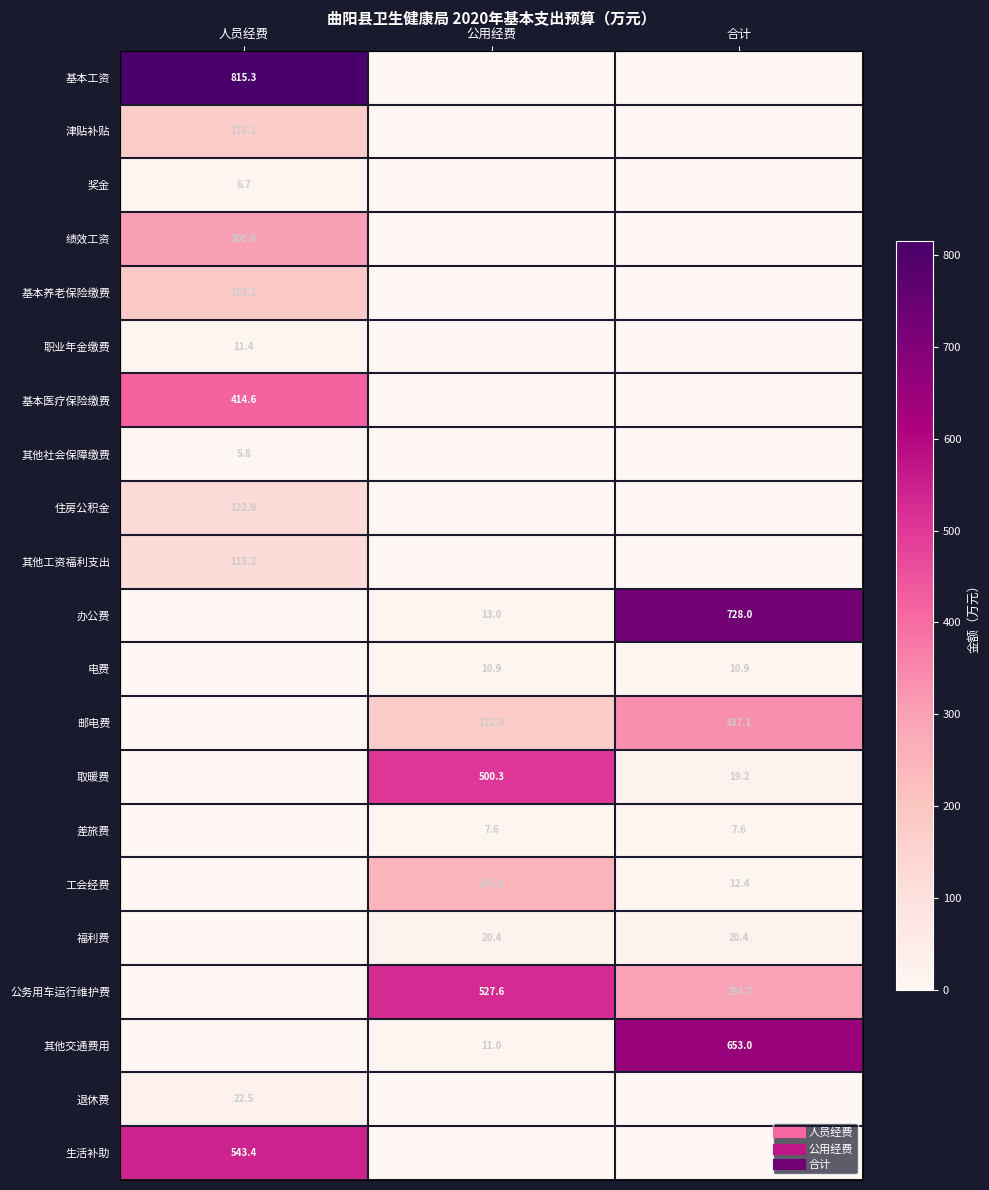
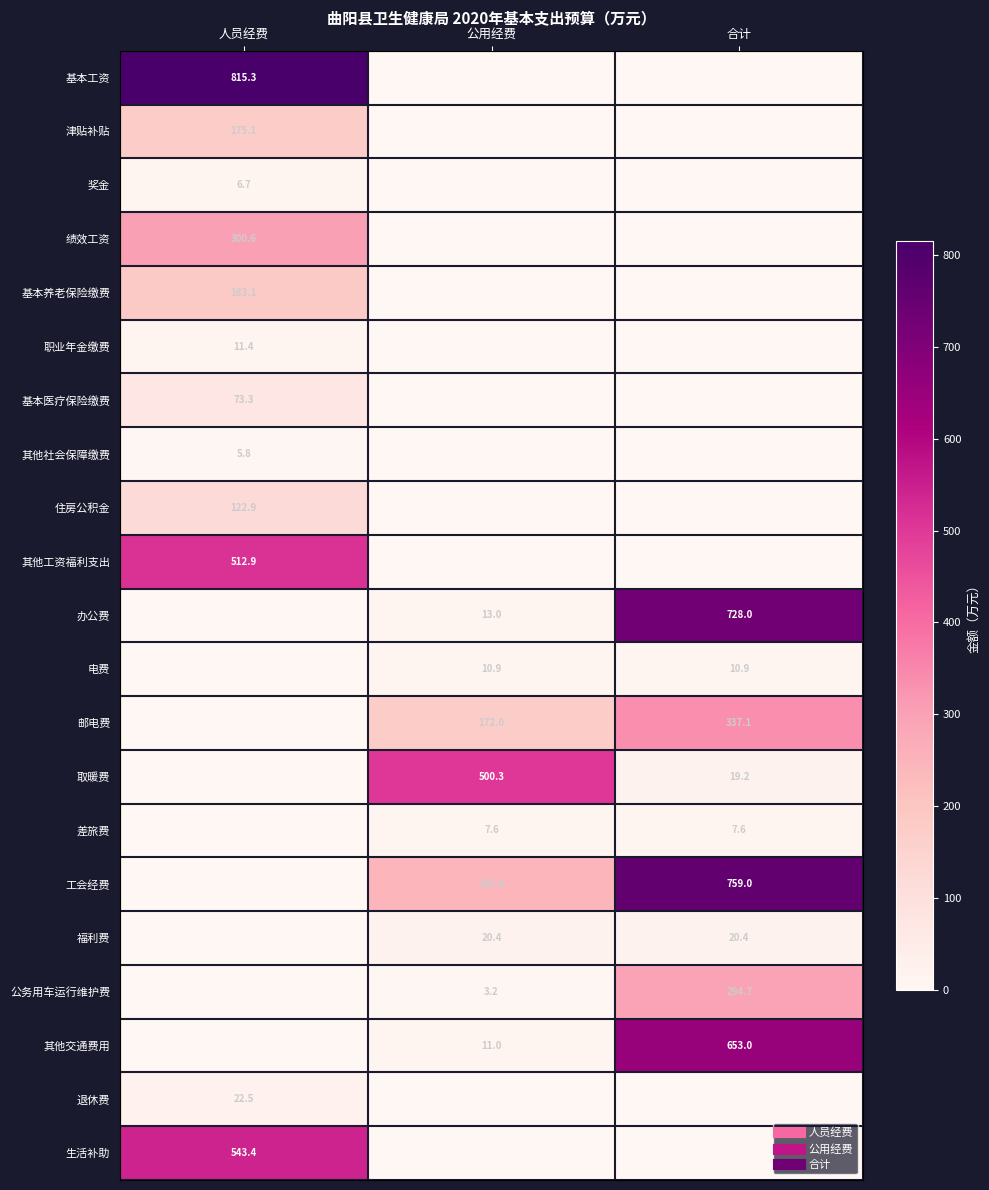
基本医疗保险缴费, 人员经费: 414.6 -> 73.3
其他工资福利支出, 人员经费: 115.2 -> 512.9
工会经费, 合计: 12.4 -> 759.0
公务用车运行维护费, 公用经费: 527.6 -> 3.2
